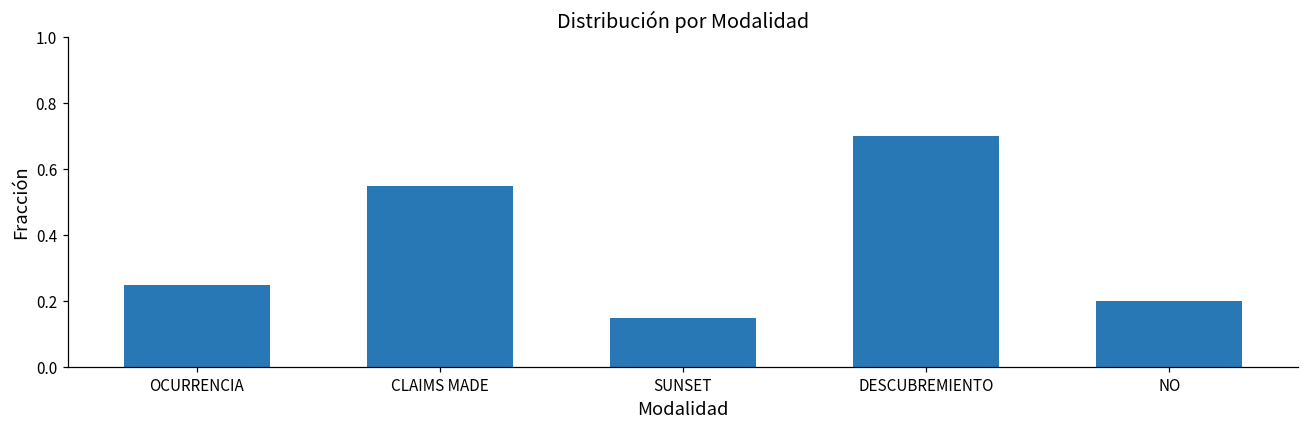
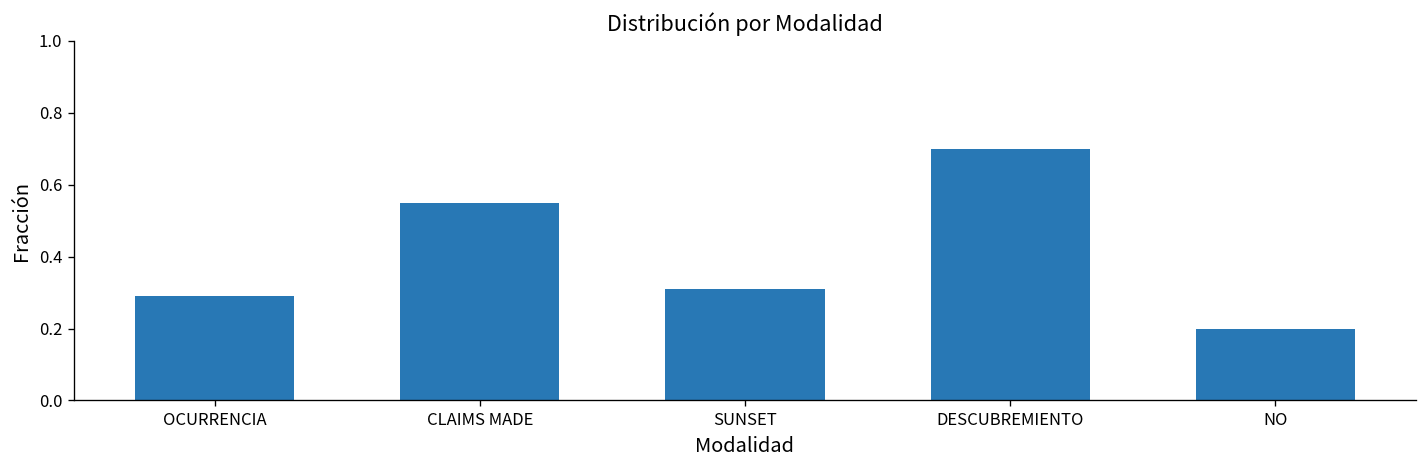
OCURRENCIA: 0.25 -> 0.29
SUNSET: 0.15 -> 0.31
